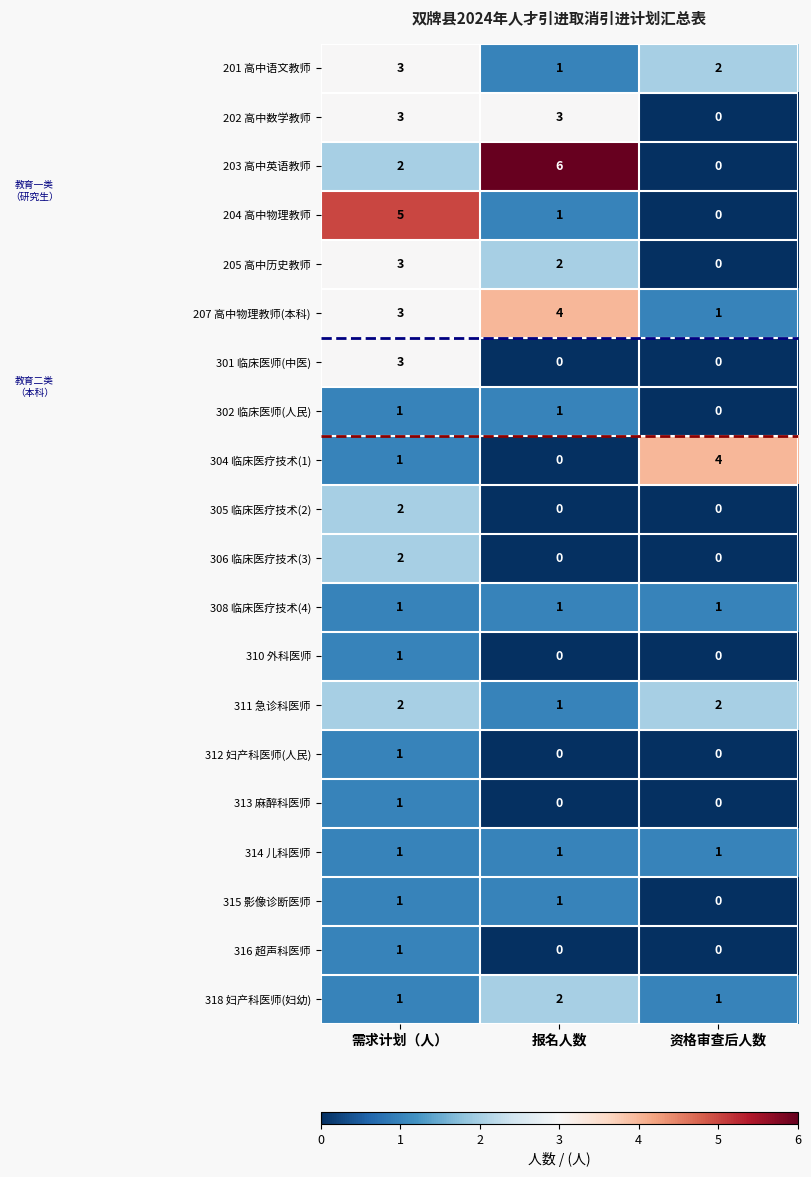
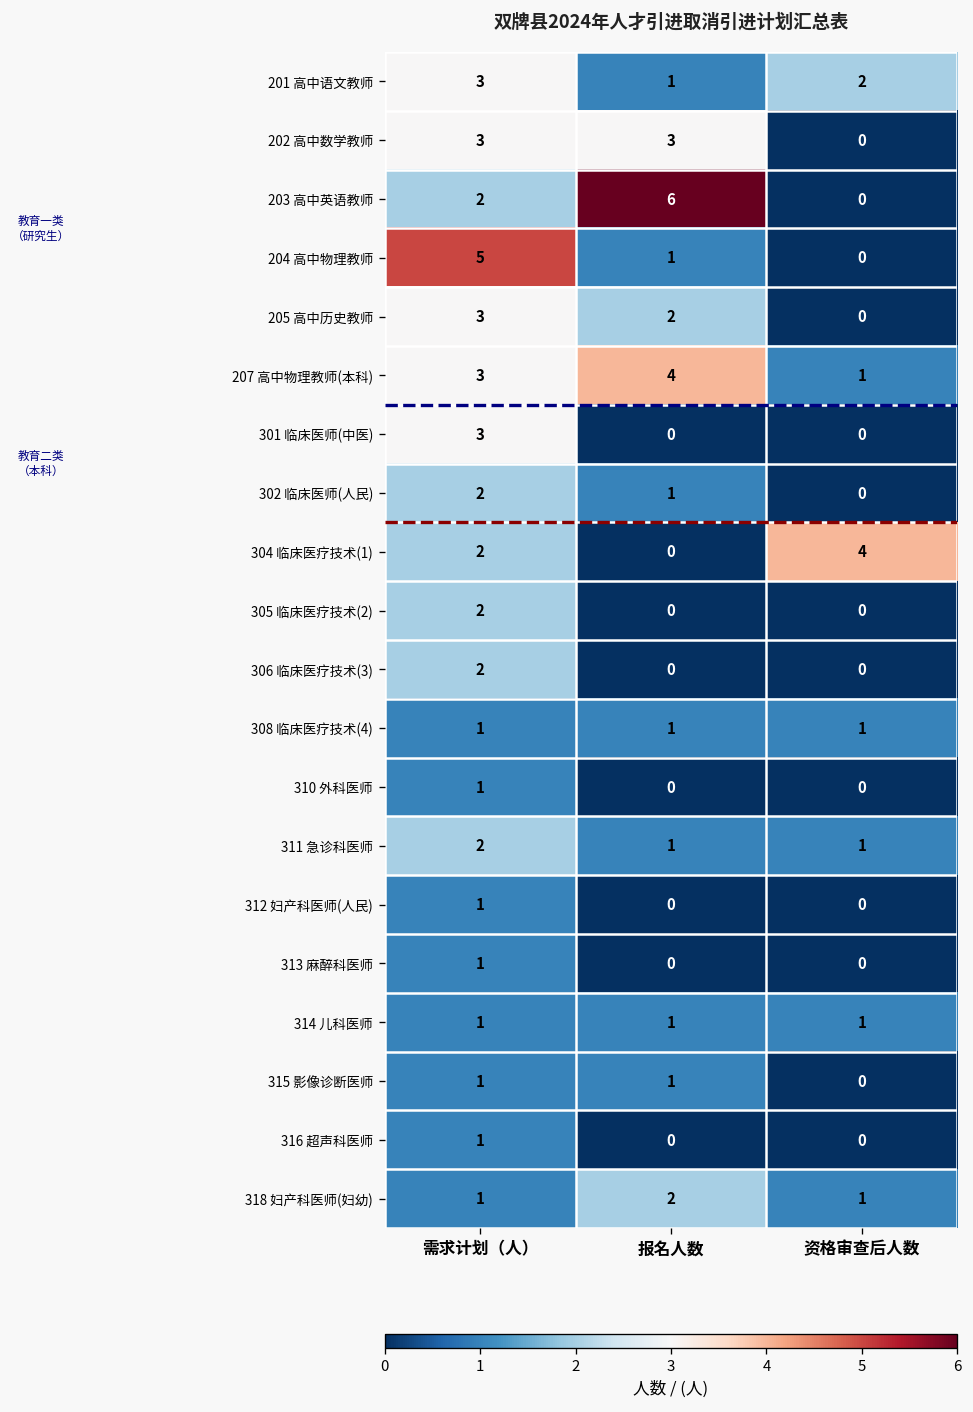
302 临床医师(人民), 需求计划（人）: 1 -> 2
304 临床医疗技术(1), 需求计划（人）: 1 -> 2
311 急诊科医师, 资格审查后人数: 2 -> 1
